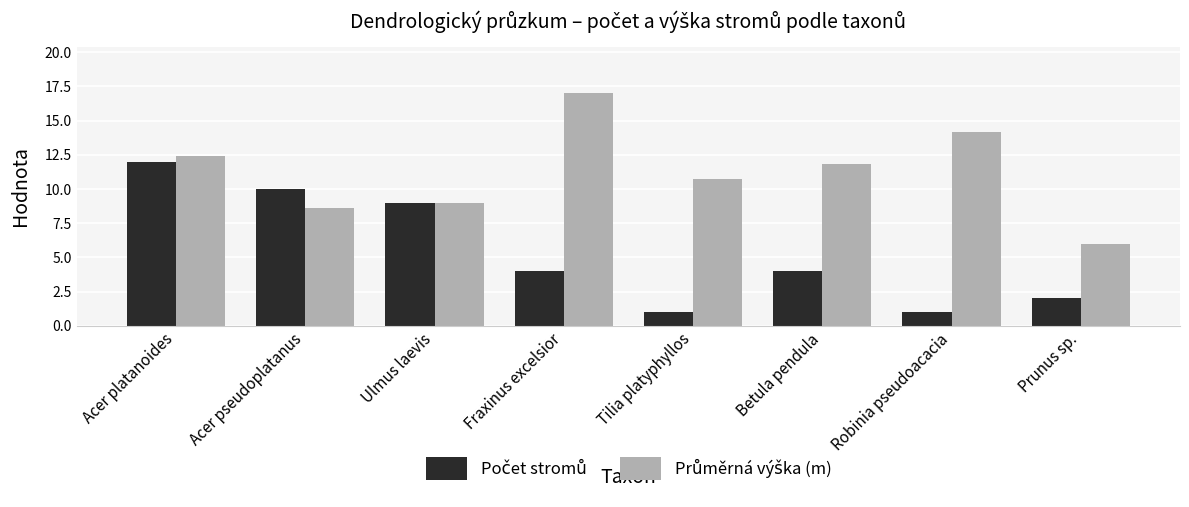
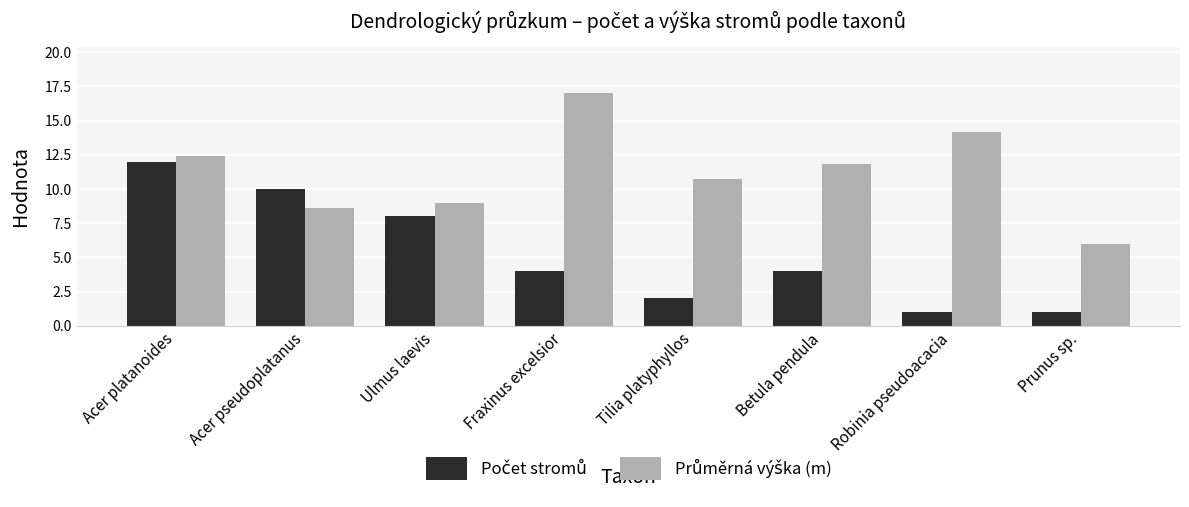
Počet stromů, Ulmus laevis: 9 -> 8
Počet stromů, Tilia platyphyllos: 1 -> 2
Počet stromů, Prunus sp.: 2 -> 1
